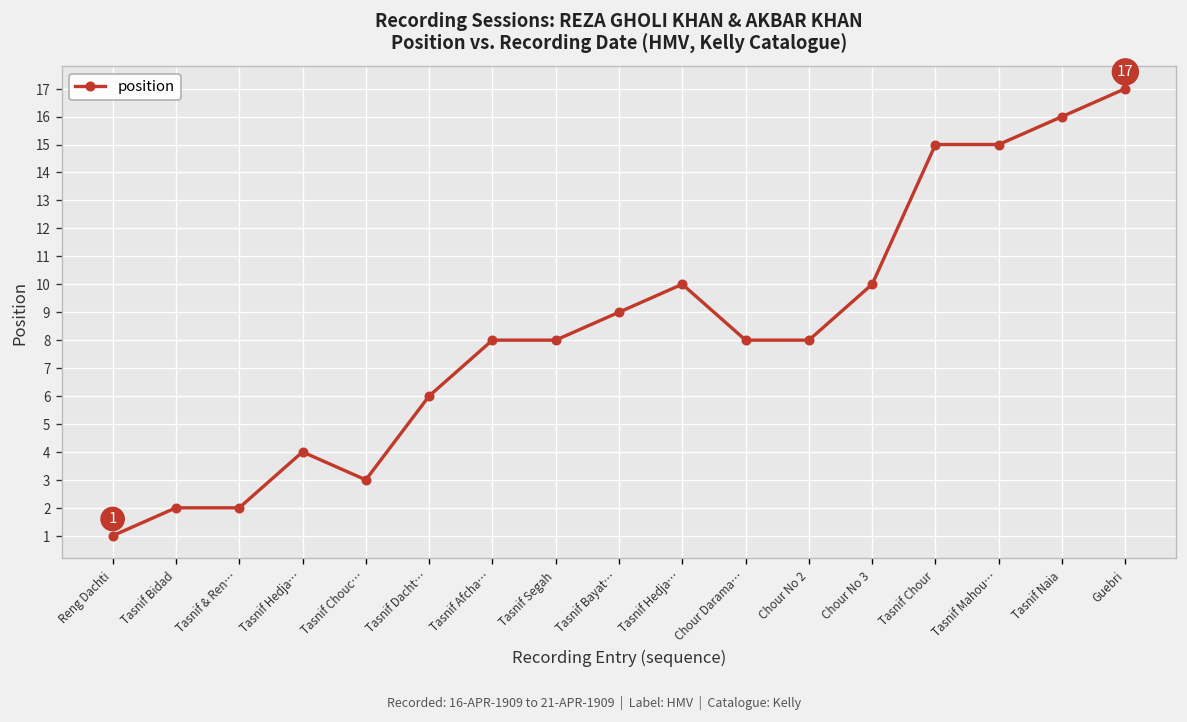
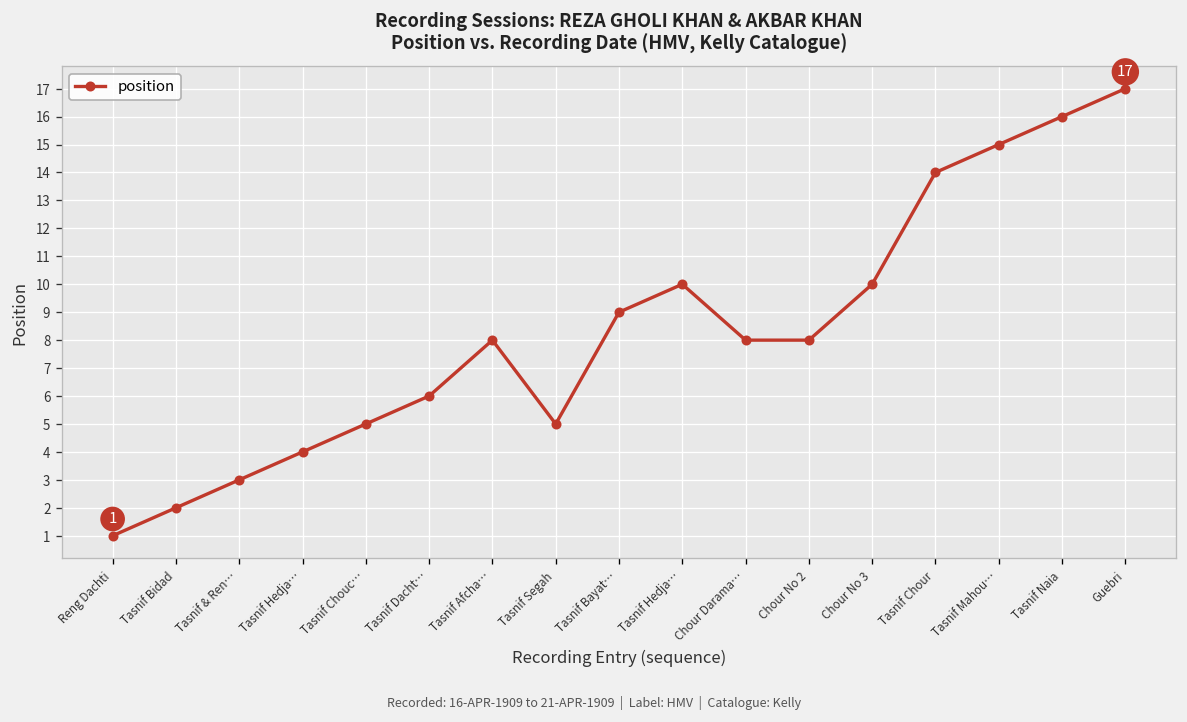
Tasnif & Ren…: 2 -> 3
Tasnif Chouc…: 3 -> 5
Tasnif Segah: 8 -> 5
Tasnif Chour: 15 -> 14
